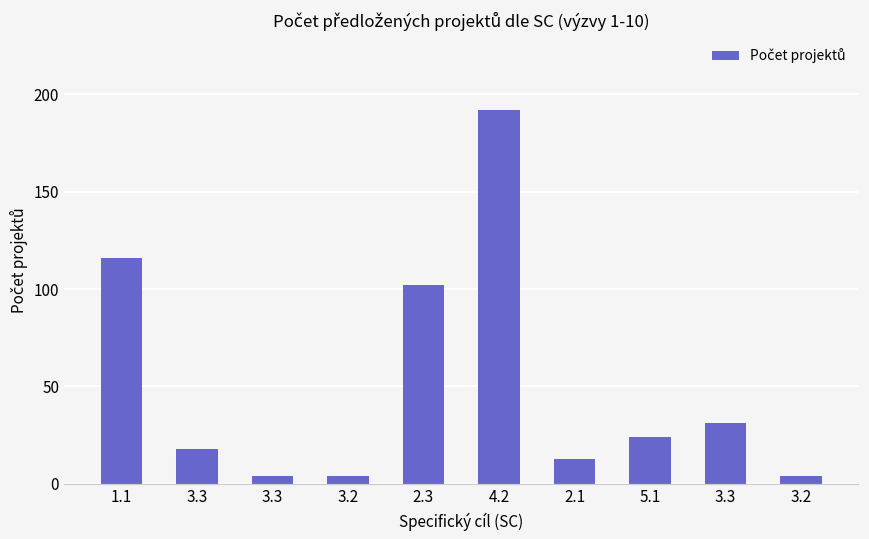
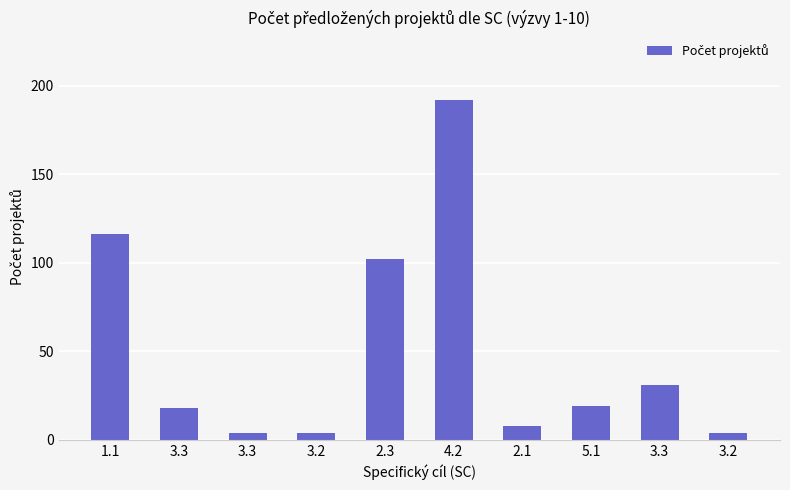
2.1: 13 -> 8
5.1: 24 -> 19
